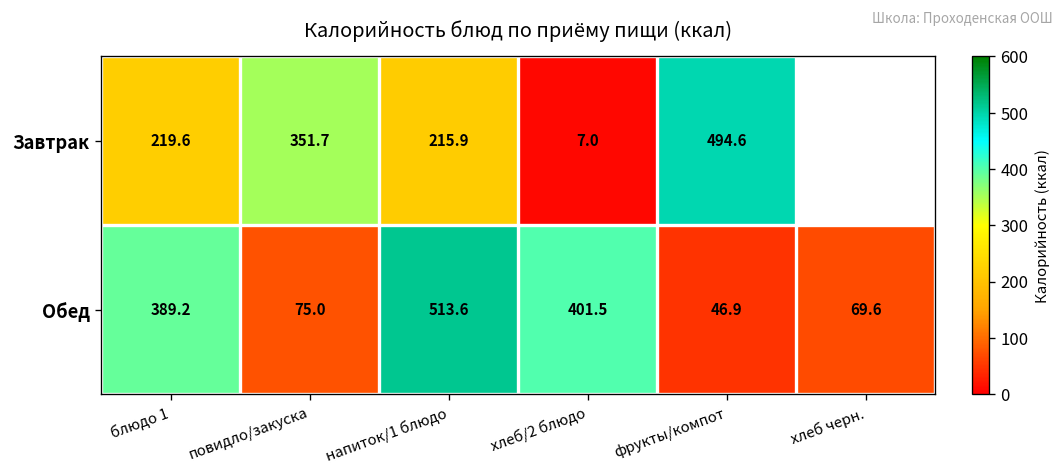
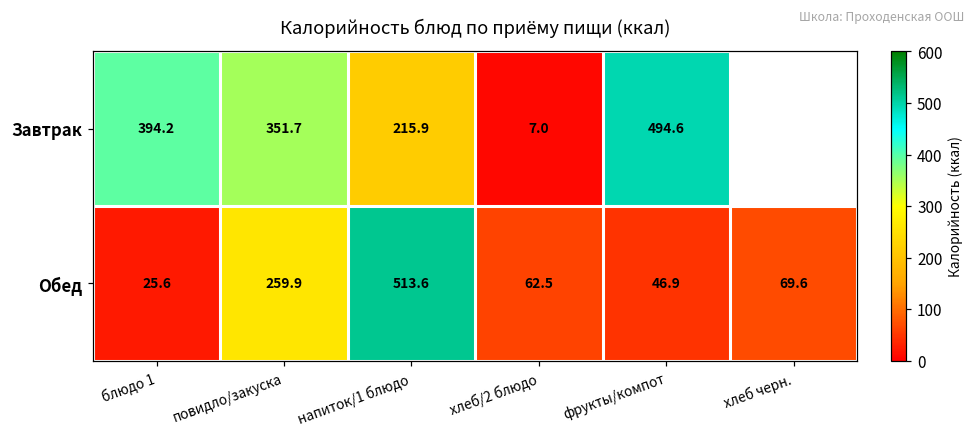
Завтрак, блюдо 1: 219.6 -> 394.2
Обед, блюдо 1: 389.2 -> 25.6
Обед, повидло/закуска: 75.0 -> 259.9
Обед, хлеб/2 блюдо: 401.5 -> 62.5
